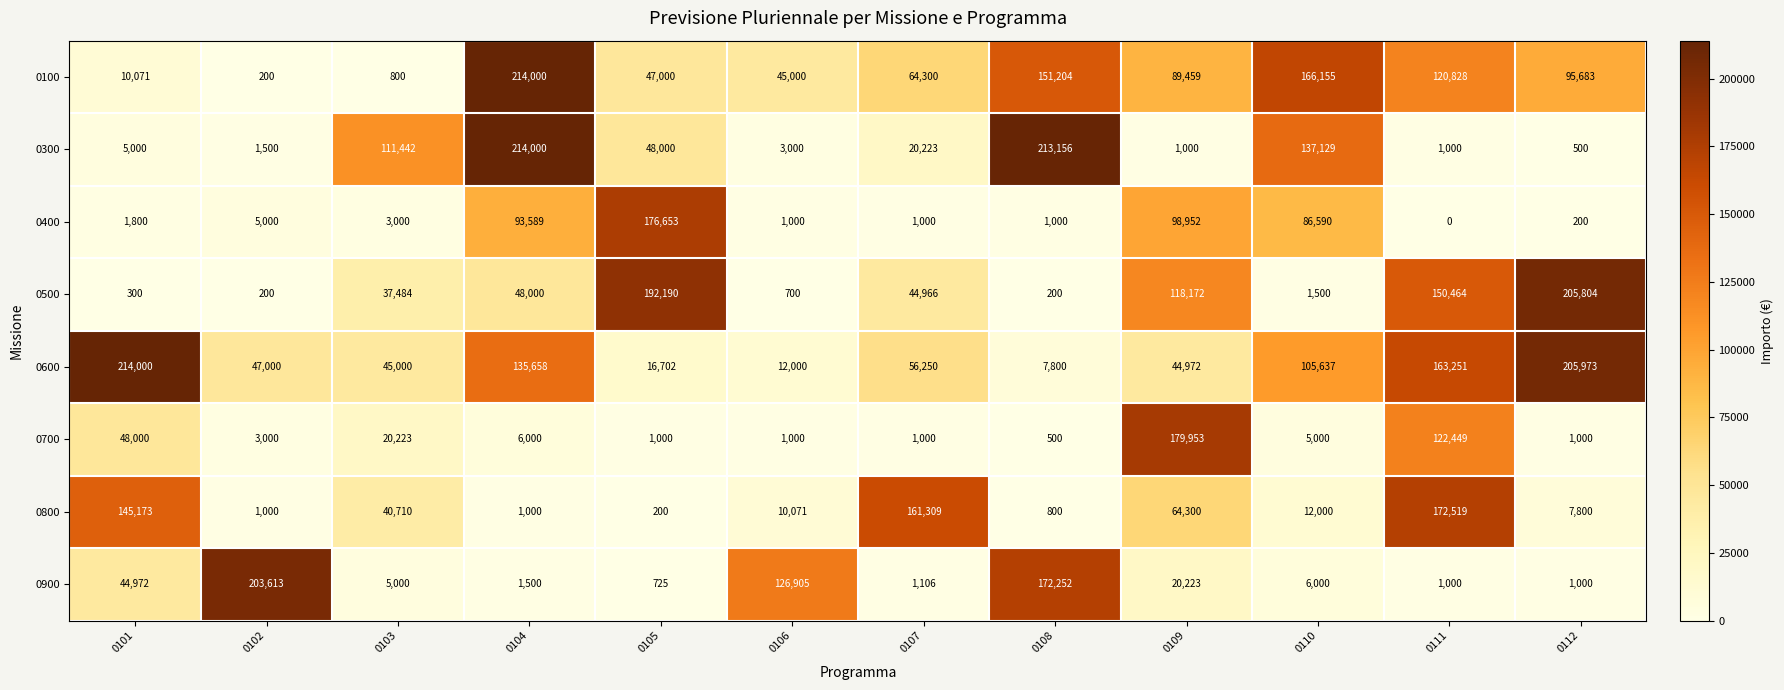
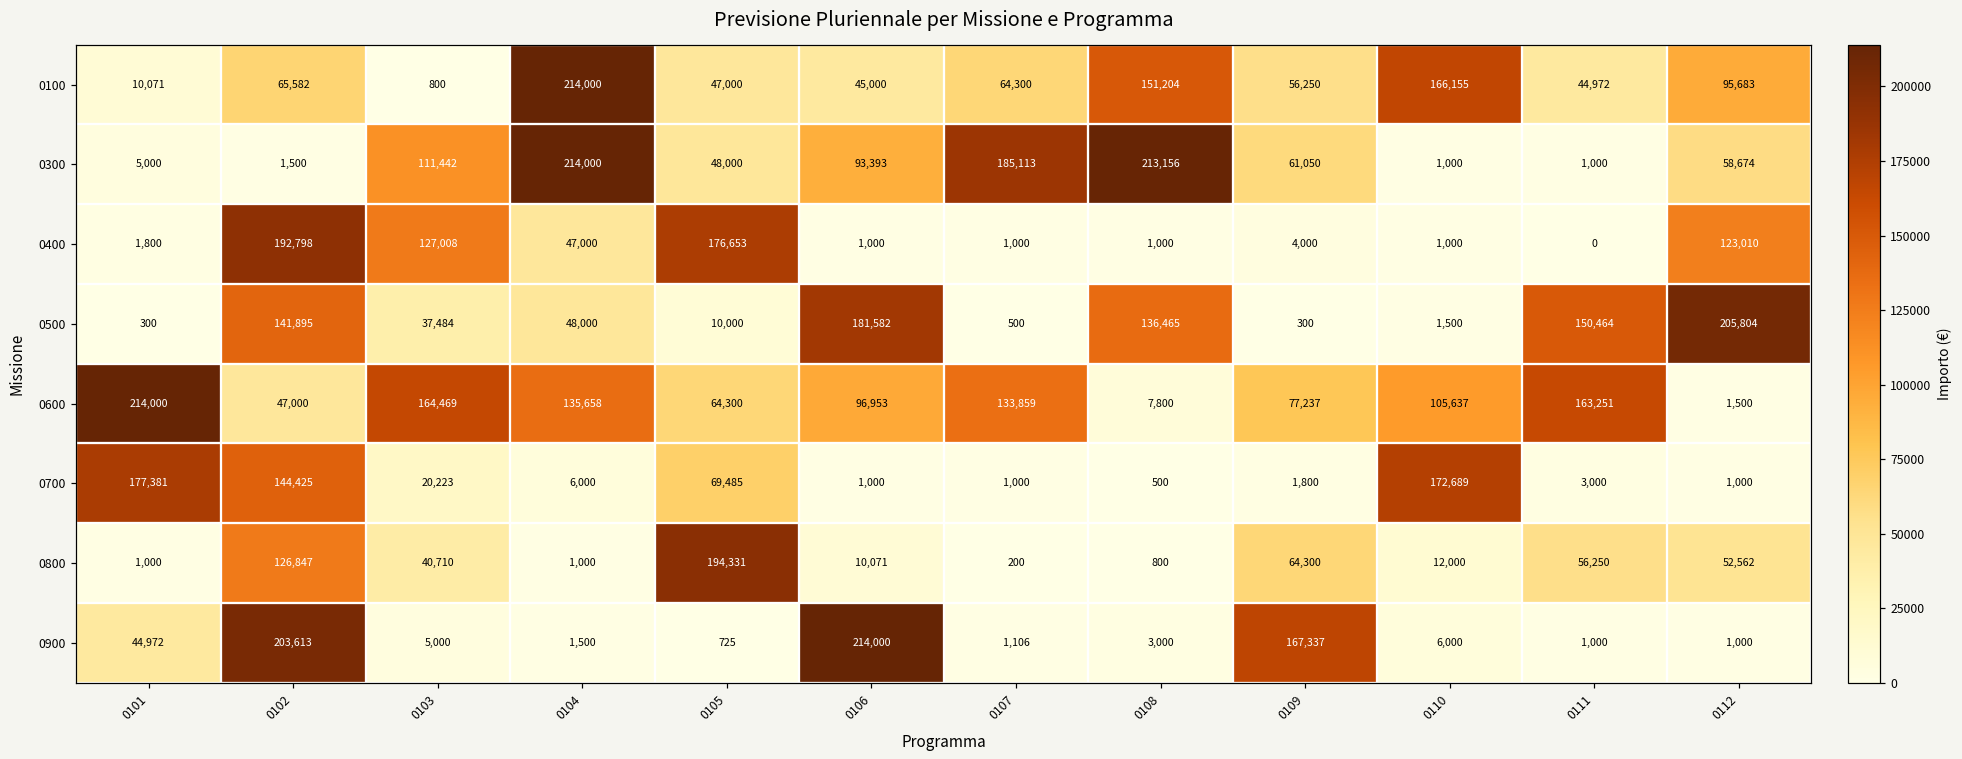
0100, 0102: 200 -> 65,582
0100, 0109: 89,459 -> 56,250
0100, 0111: 120,828 -> 44,972
0300, 0106: 3,000 -> 93,393
0300, 0107: 20,223 -> 185,113
0300, 0109: 1,000 -> 61,050
0300, 0110: 137,129 -> 1,000
0300, 0112: 500 -> 58,674
0400, 0102: 5,000 -> 192,798
0400, 0103: 3,000 -> 127,008
0400, 0104: 93,589 -> 47,000
0400, 0109: 98,952 -> 4,000
0400, 0110: 86,590 -> 1,000
0400, 0112: 200 -> 123,010
0500, 0102: 200 -> 141,895
0500, 0105: 192,190 -> 10,000
0500, 0106: 700 -> 181,582
0500, 0107: 44,966 -> 500
0500, 0108: 200 -> 136,465
0500, 0109: 118,172 -> 300
0600, 0103: 45,000 -> 164,469
0600, 0105: 16,702 -> 64,300
0600, 0106: 12,000 -> 96,953
0600, 0107: 56,250 -> 133,859
0600, 0109: 44,972 -> 77,237
0600, 0112: 205,973 -> 1,500
0700, 0101: 48,000 -> 177,381
0700, 0102: 3,000 -> 144,425
0700, 0105: 1,000 -> 69,485
0700, 0109: 179,953 -> 1,800
0700, 0110: 5,000 -> 172,689
0700, 0111: 122,449 -> 3,000
0800, 0101: 145,173 -> 1,000
0800, 0102: 1,000 -> 126,847
0800, 0105: 200 -> 194,331
0800, 0107: 161,309 -> 200
0800, 0111: 172,519 -> 56,250
0800, 0112: 7,800 -> 52,562
0900, 0106: 126,905 -> 214,000
0900, 0108: 172,252 -> 3,000
0900, 0109: 20,223 -> 167,337
